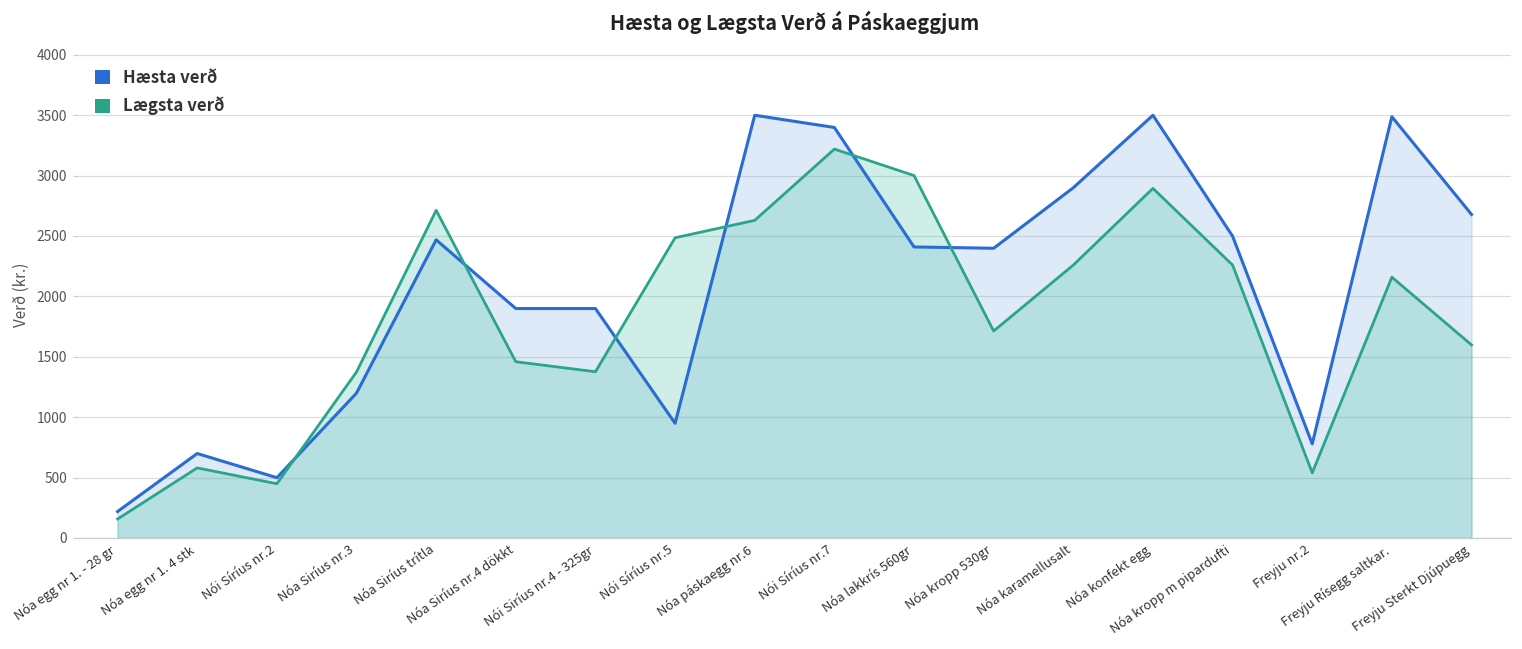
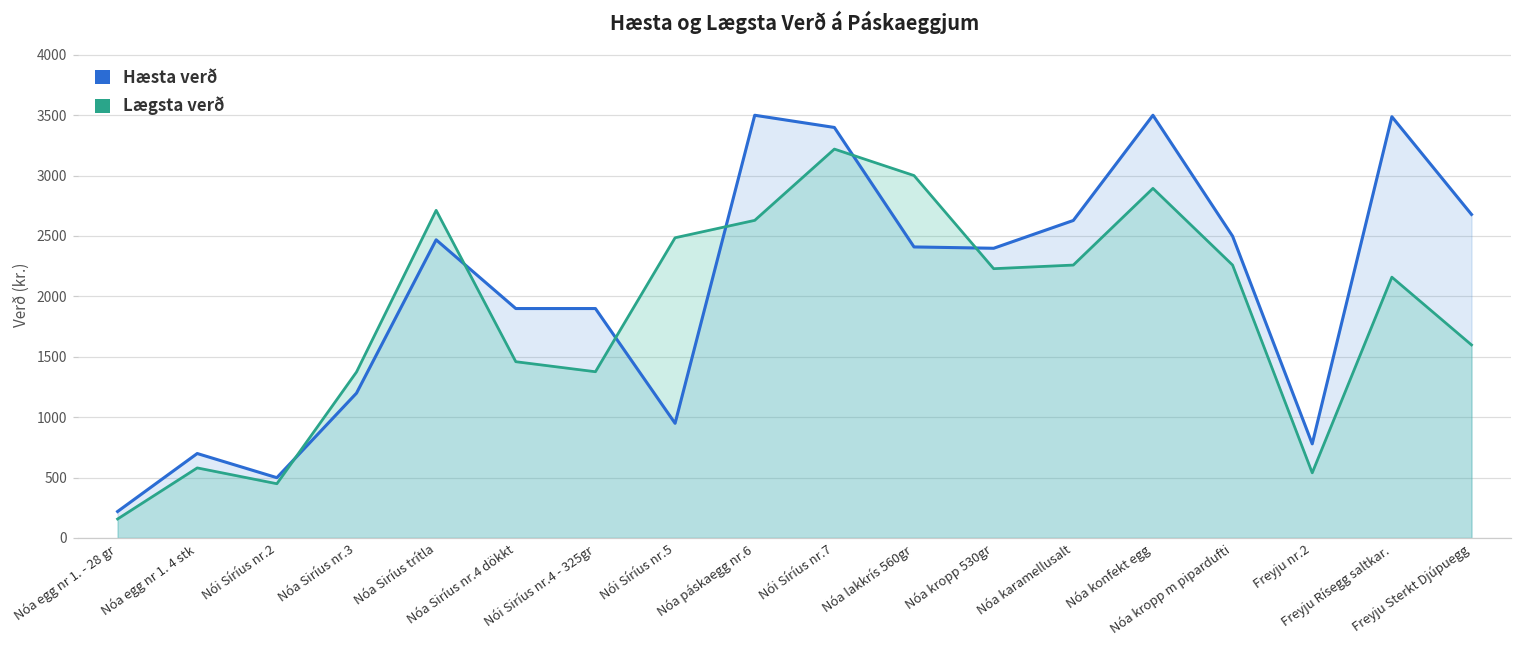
Lægsta verð, Nóa kropp 530gr: 1710 -> 2230
Hæsta verð, Nóa karamellusalt: 2900 -> 2630
